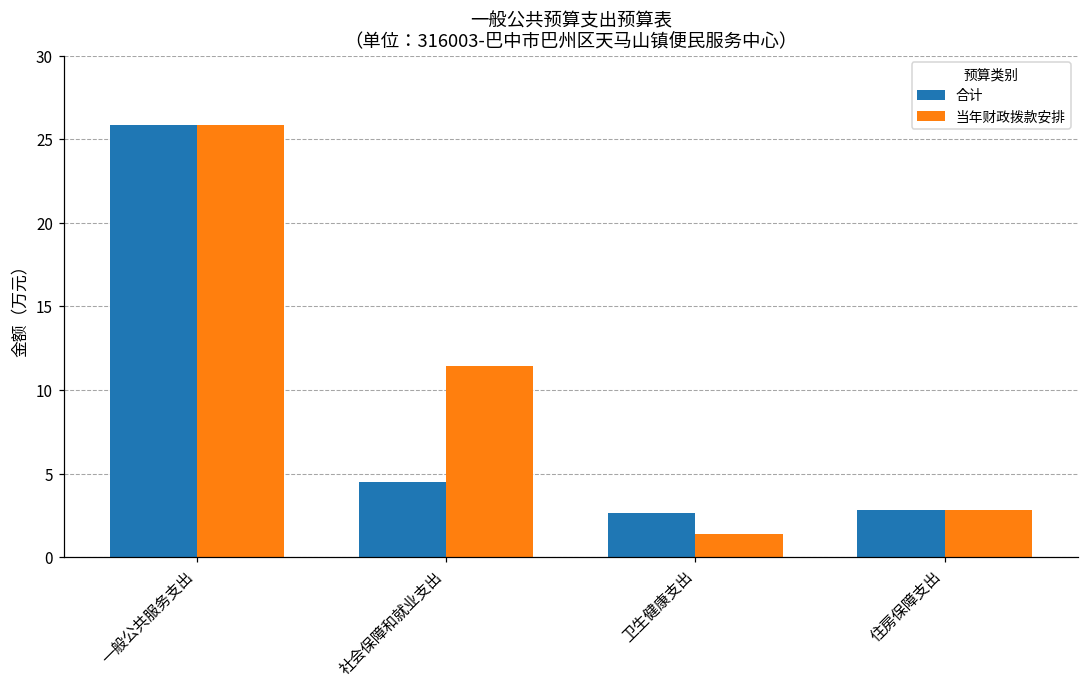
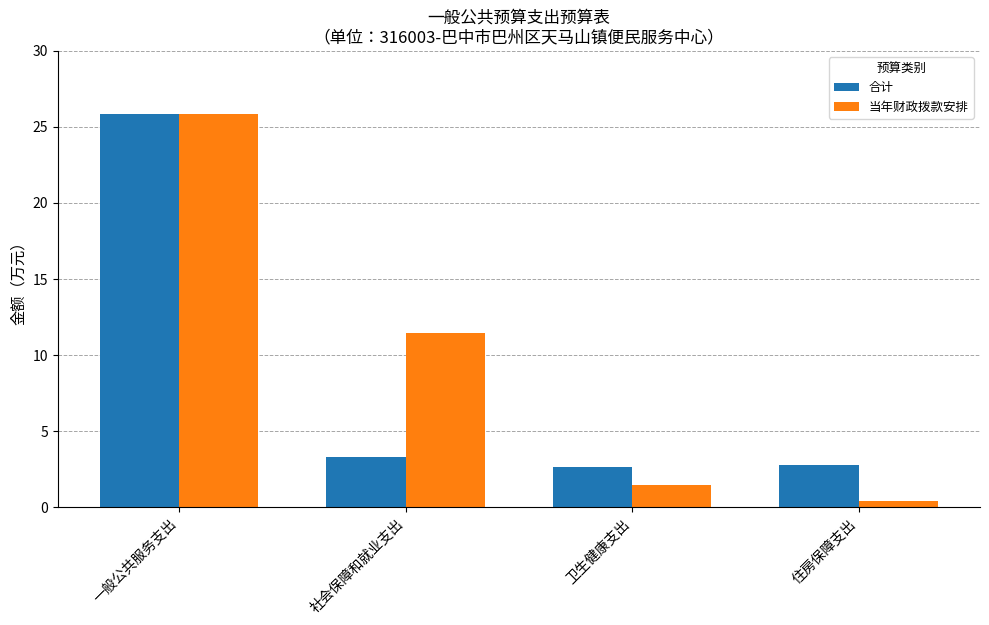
合计, 社会保障和就业支出: 4.5 -> 3.3
当年财政拨款安排, 住房保障支出: 2.8 -> 0.4
